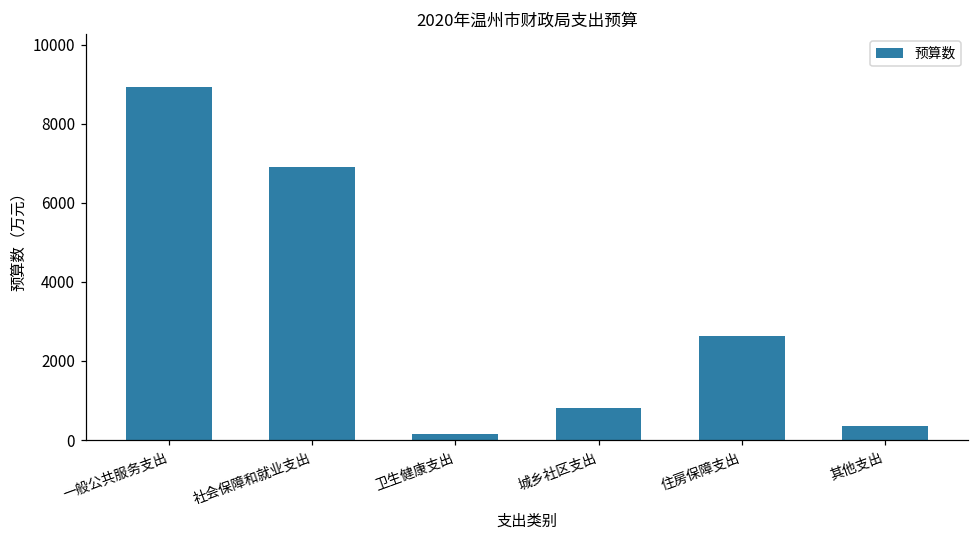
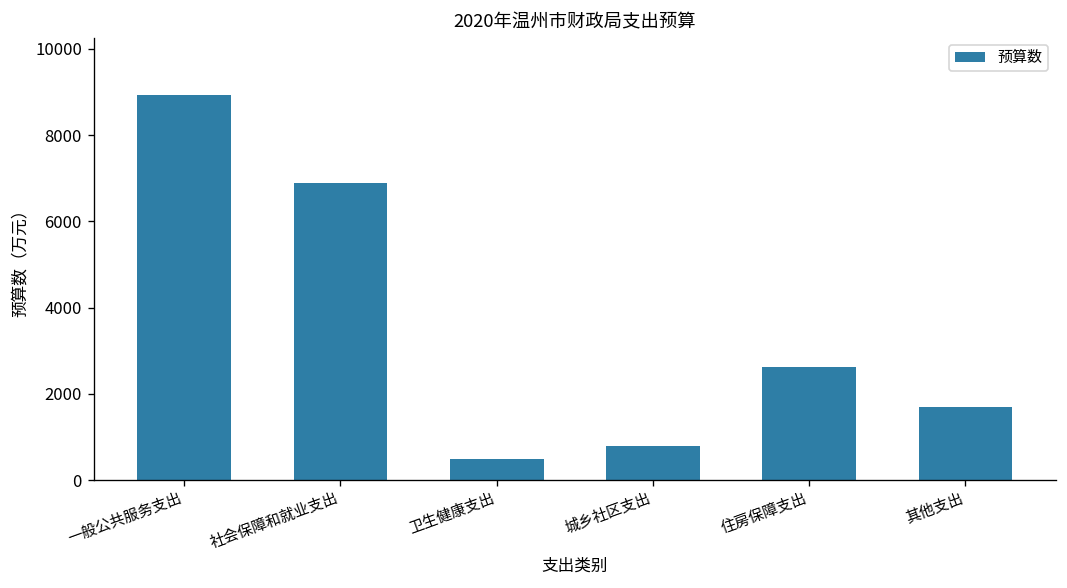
卫生健康支出: 200 -> 500
其他支出: 400 -> 1700
